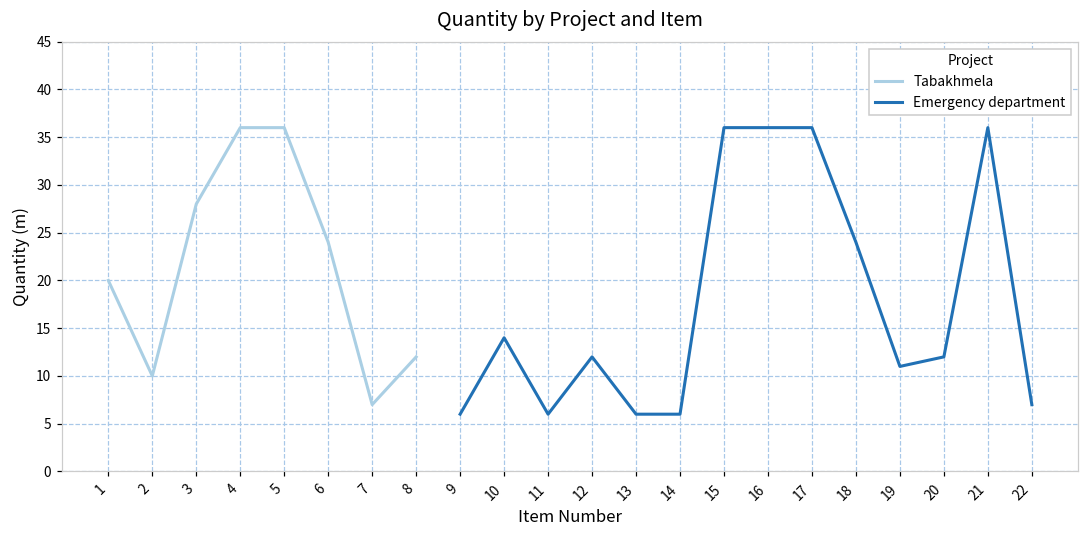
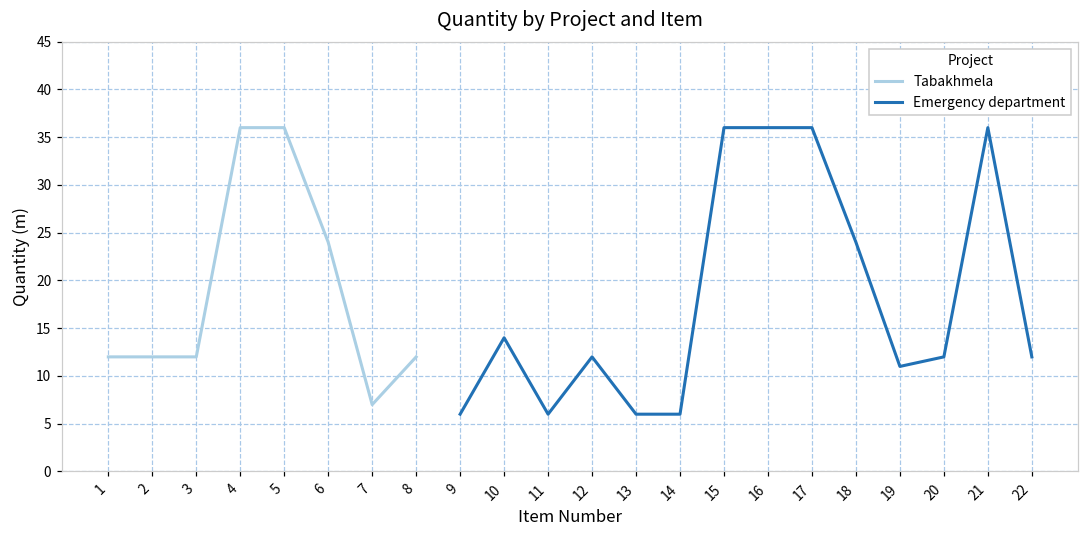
Tabakhmela, 1: 20 -> 12
Tabakhmela, 2: 10 -> 12
Tabakhmela, 3: 28 -> 12
Emergency department, 22: 7 -> 12
